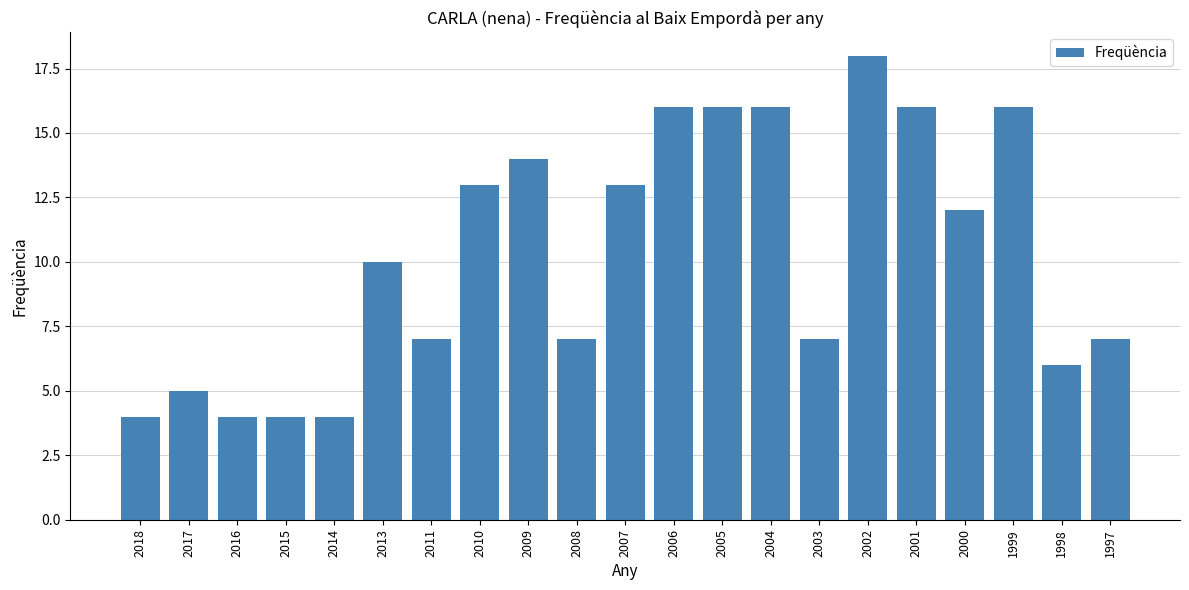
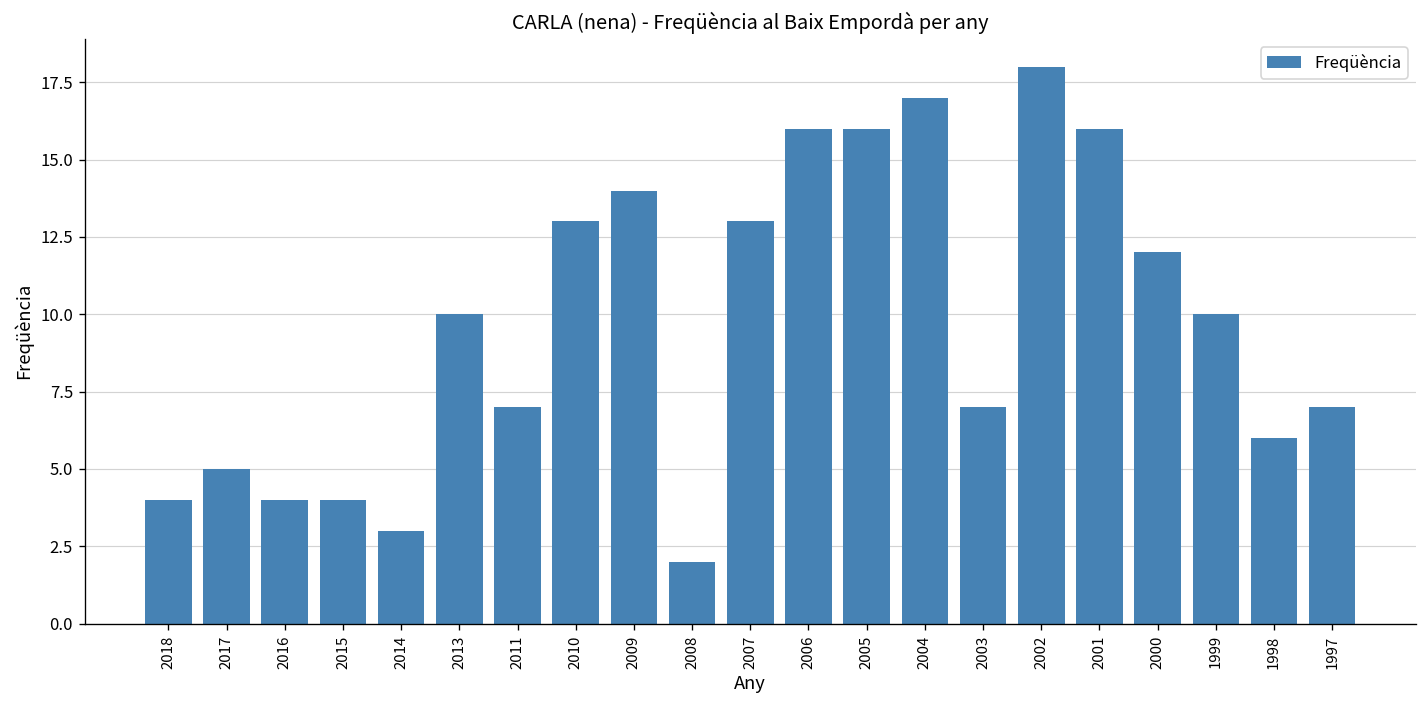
2014: 4 -> 3
2008: 7 -> 2
2004: 16 -> 17
1999: 16 -> 10
